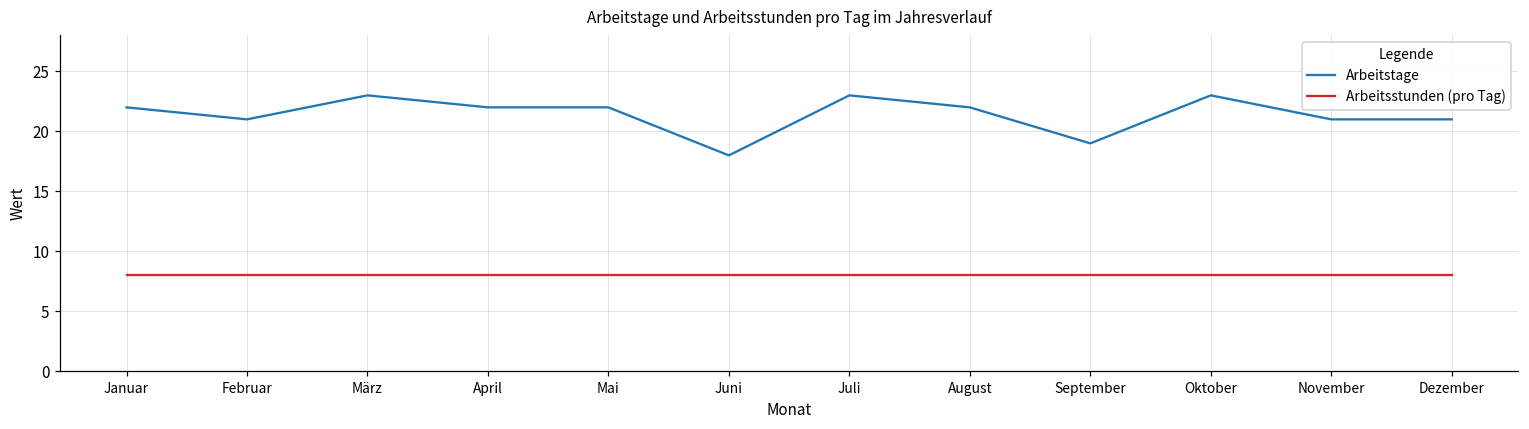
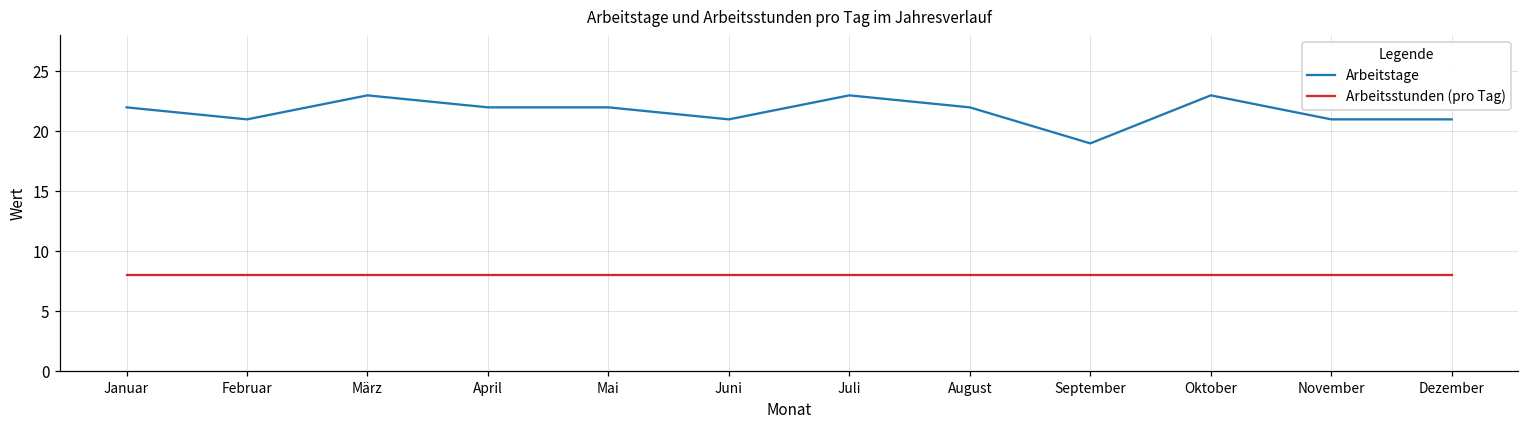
Arbeitstage, Juni: 18 -> 21
